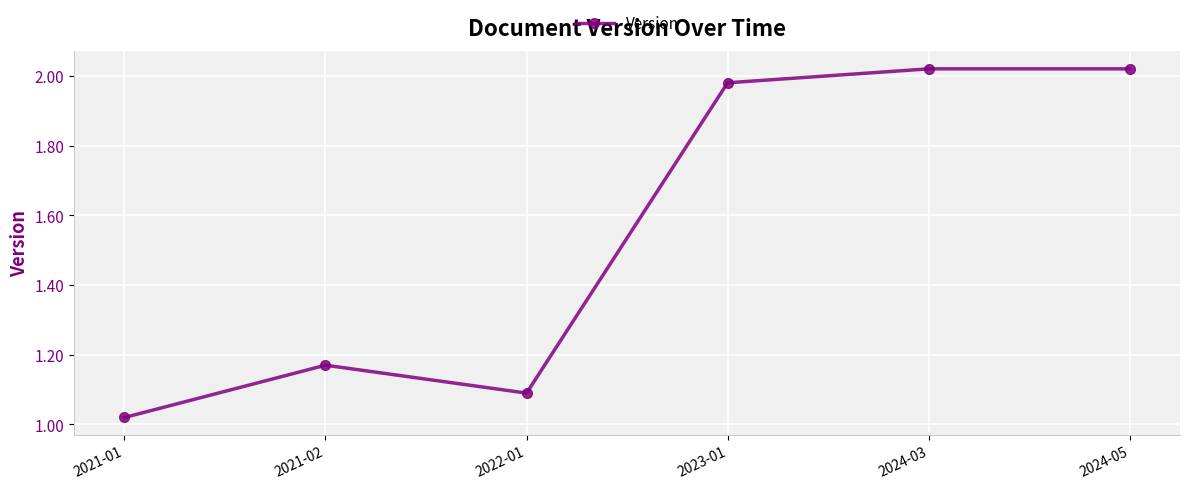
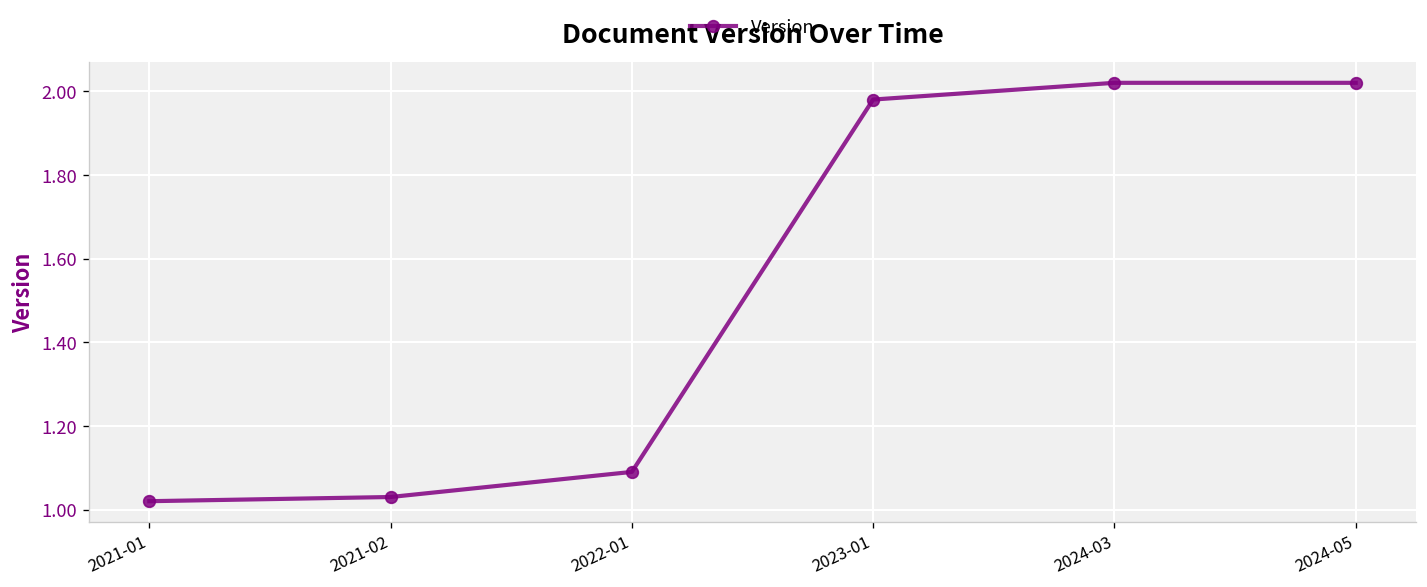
2021-02: 1.17 -> 1.03
